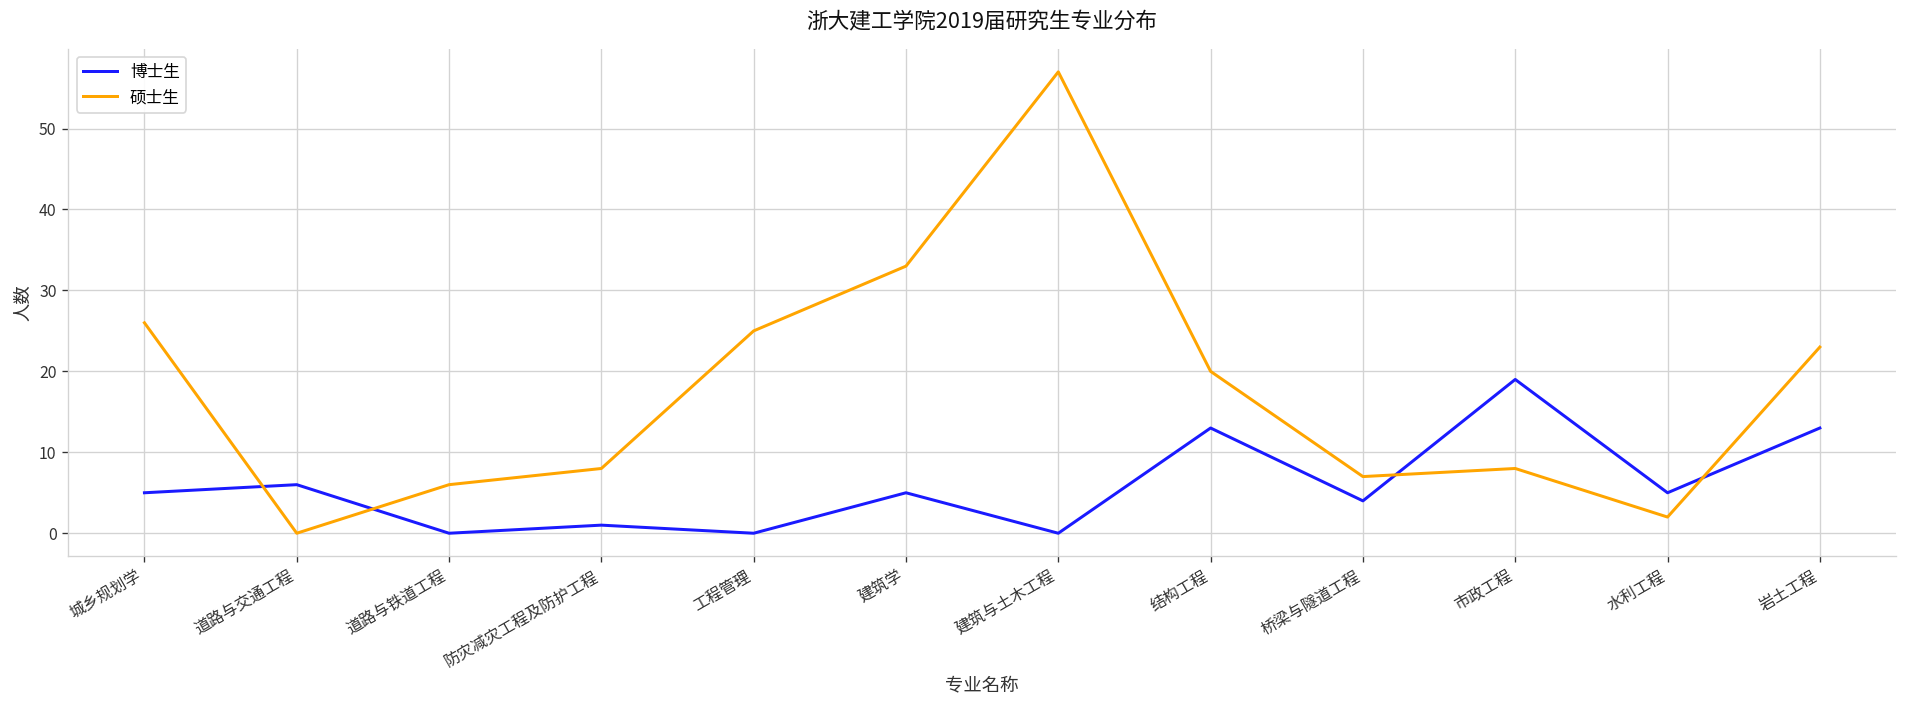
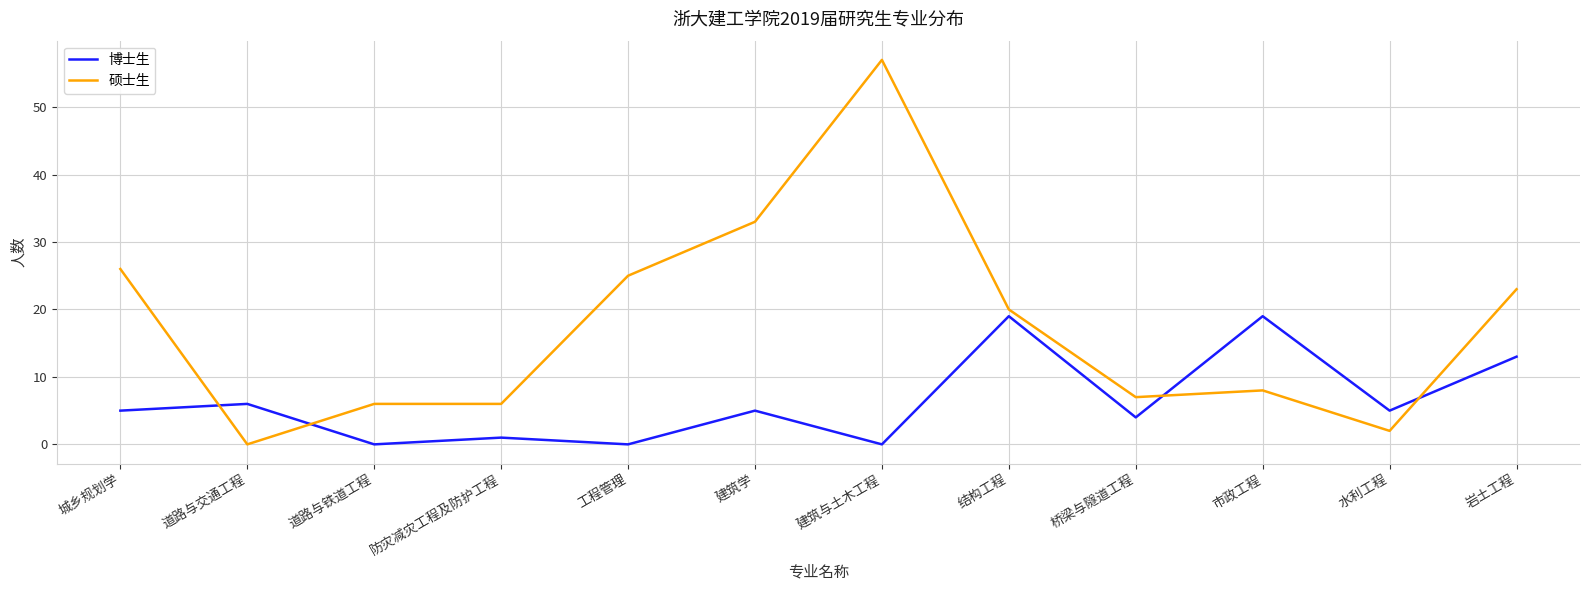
硕士生, 防灾减灾工程及防护工程: 8 -> 6
博士生, 结构工程: 13 -> 19
